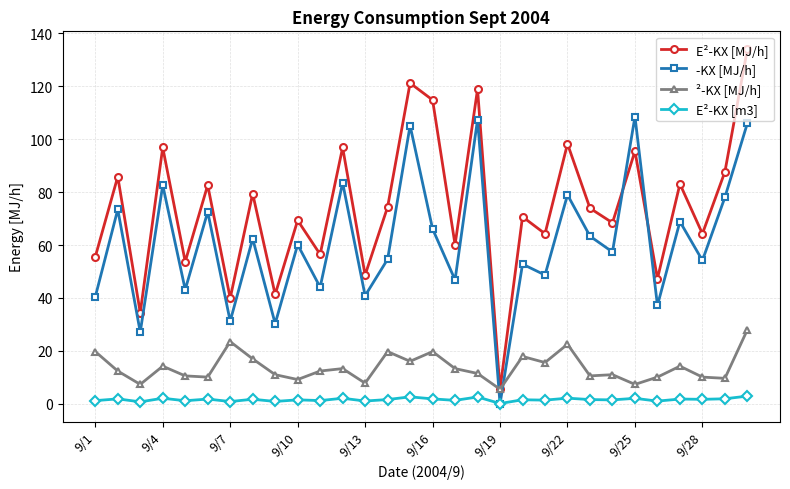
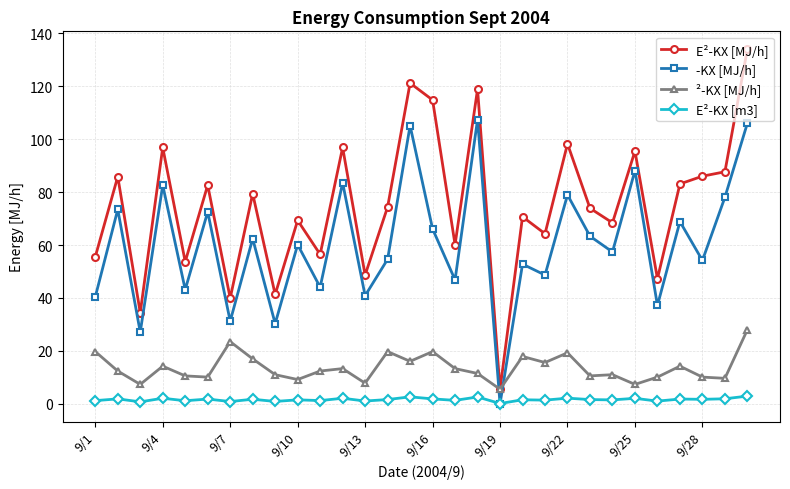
²-KX [MJ/h], 9/22: 23 -> 19
-KX [MJ/h], 9/25: 109 -> 88
E²-KX [MJ/h], 9/28: 64 -> 86
